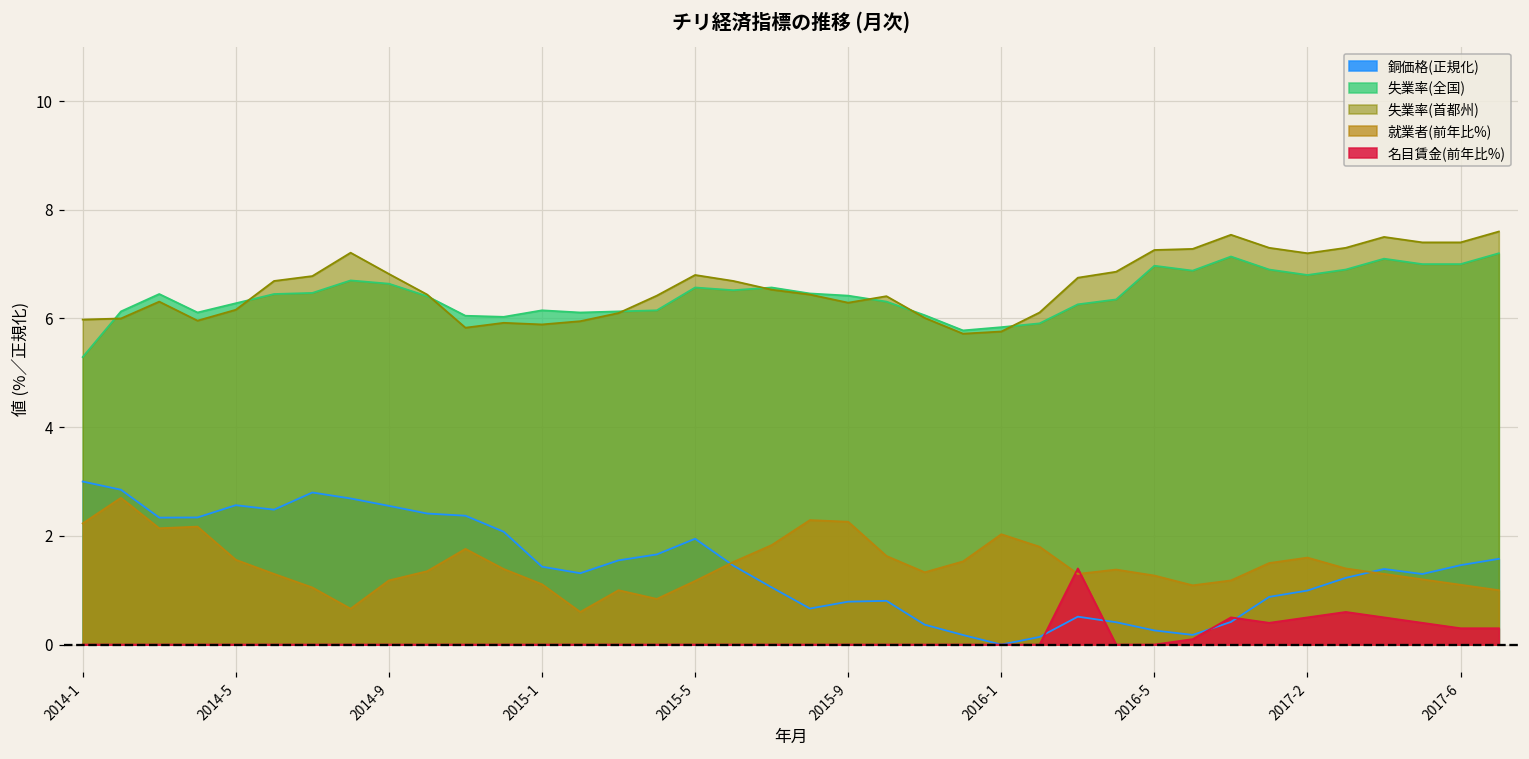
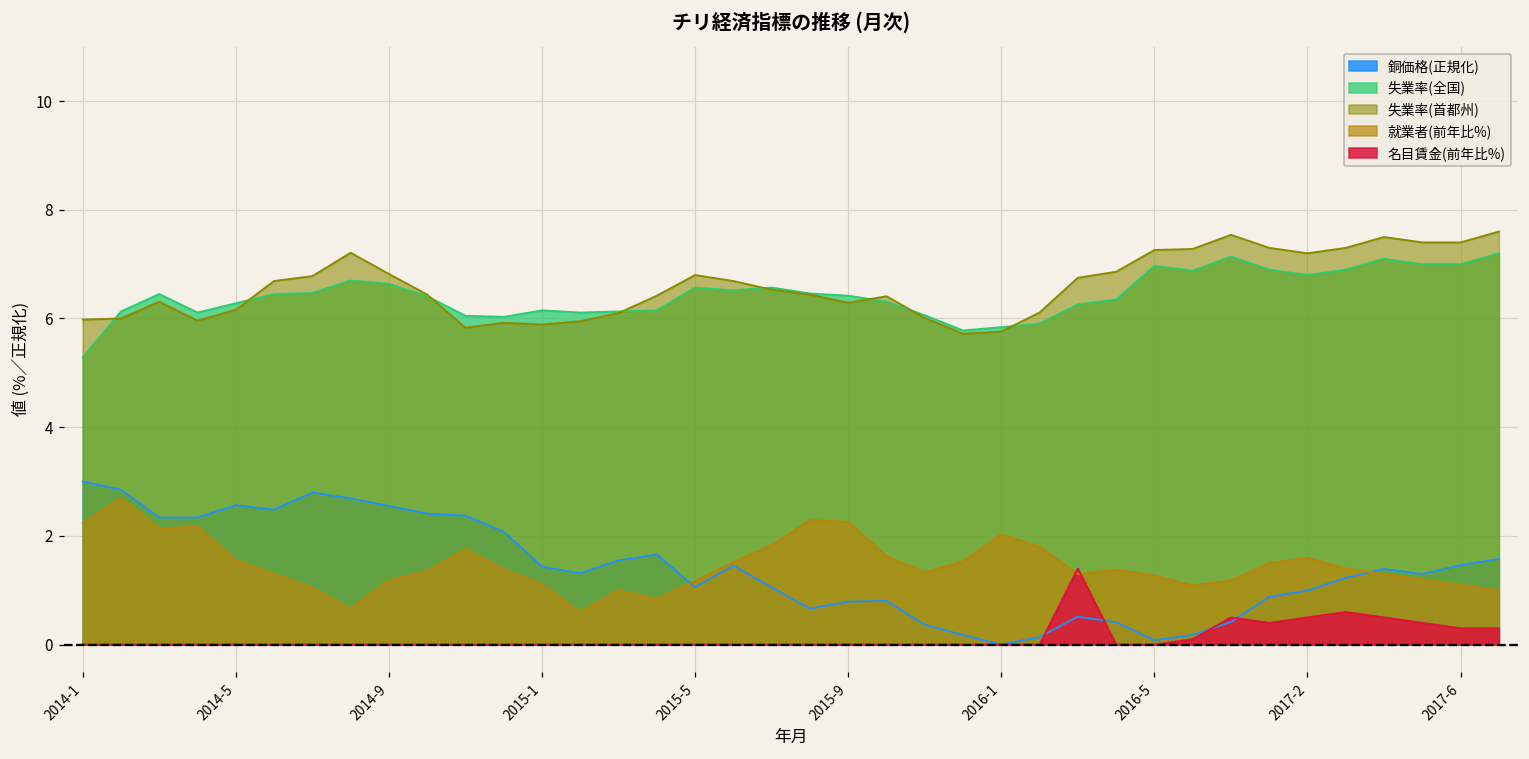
銅価格(正規化), 2015-5: 1.9 -> 1.1
銅価格(正規化), 2016-5: 0.3 -> 0.1
